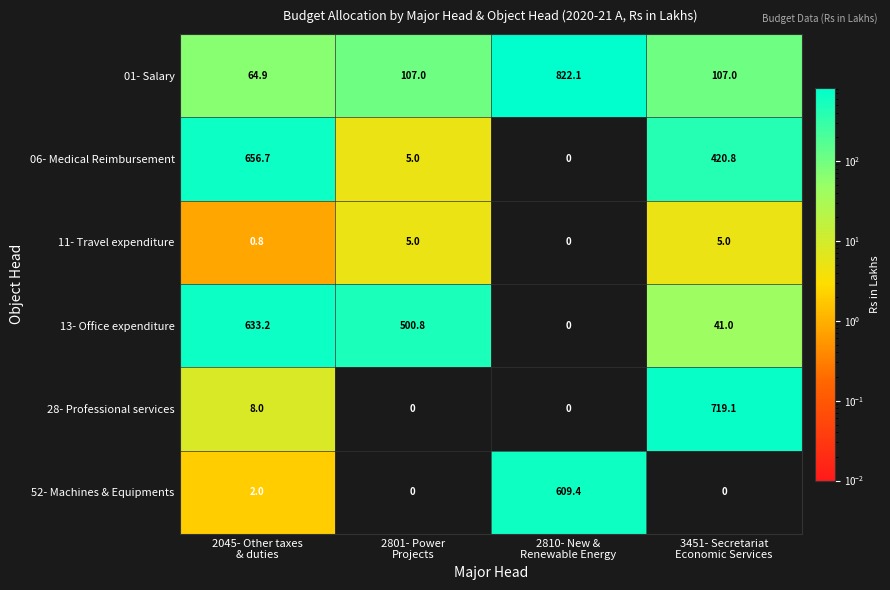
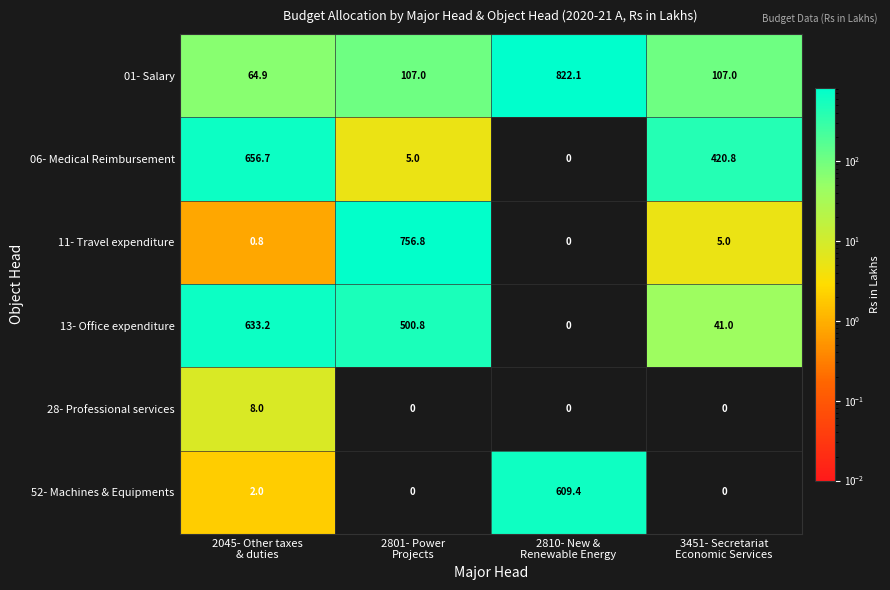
11- Travel expenditure, 2801- Power Projects: 5.0 -> 756.8
28- Professional services, 3451- Secretariat Economic Services: 719.1 -> 0
